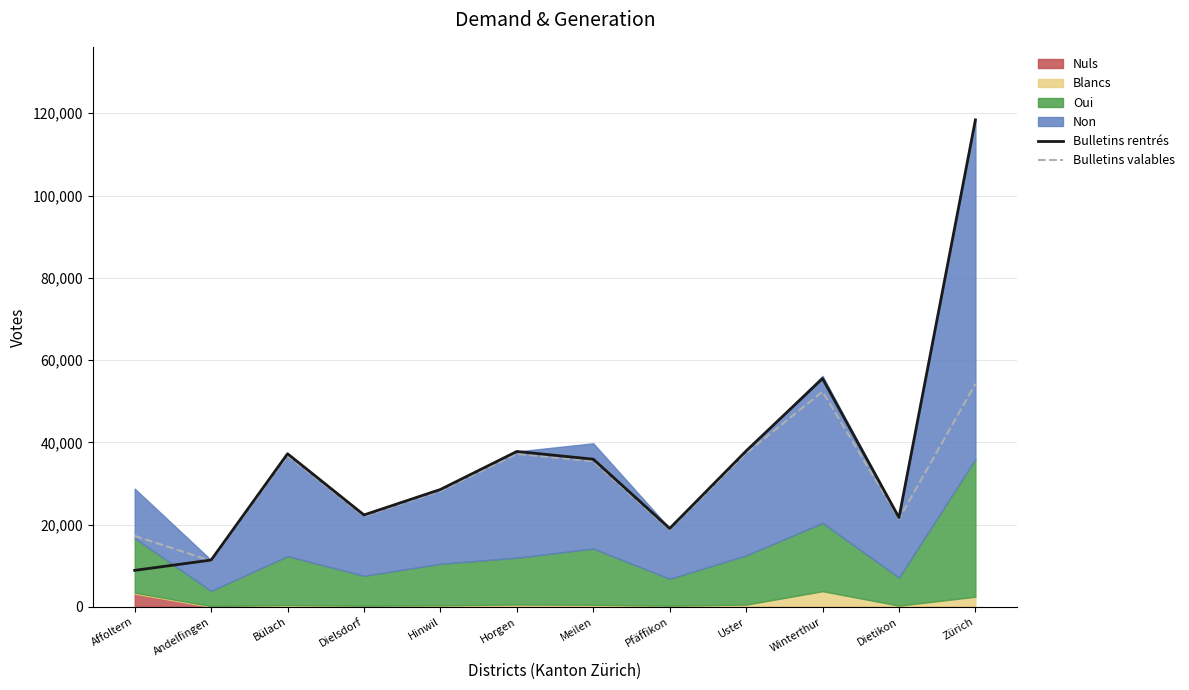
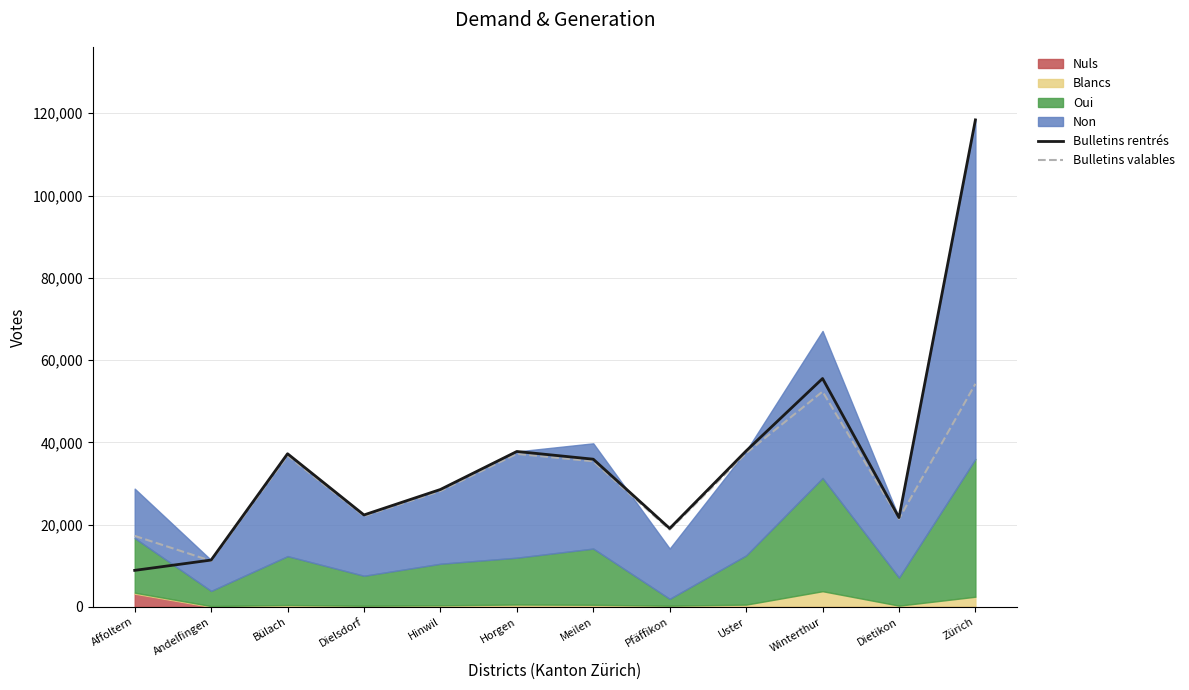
Oui, Pfäffikon: 7,000 -> 2,000
Oui, Winterthur: 17,000 -> 28,000
